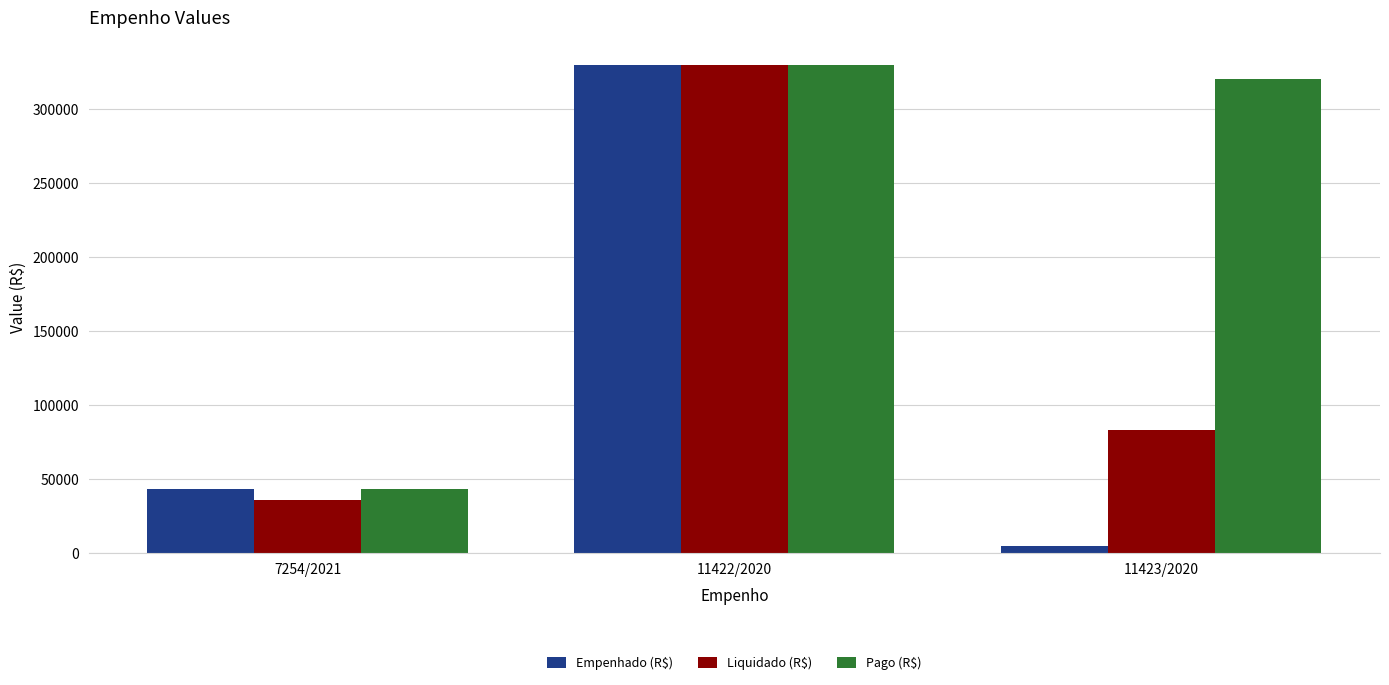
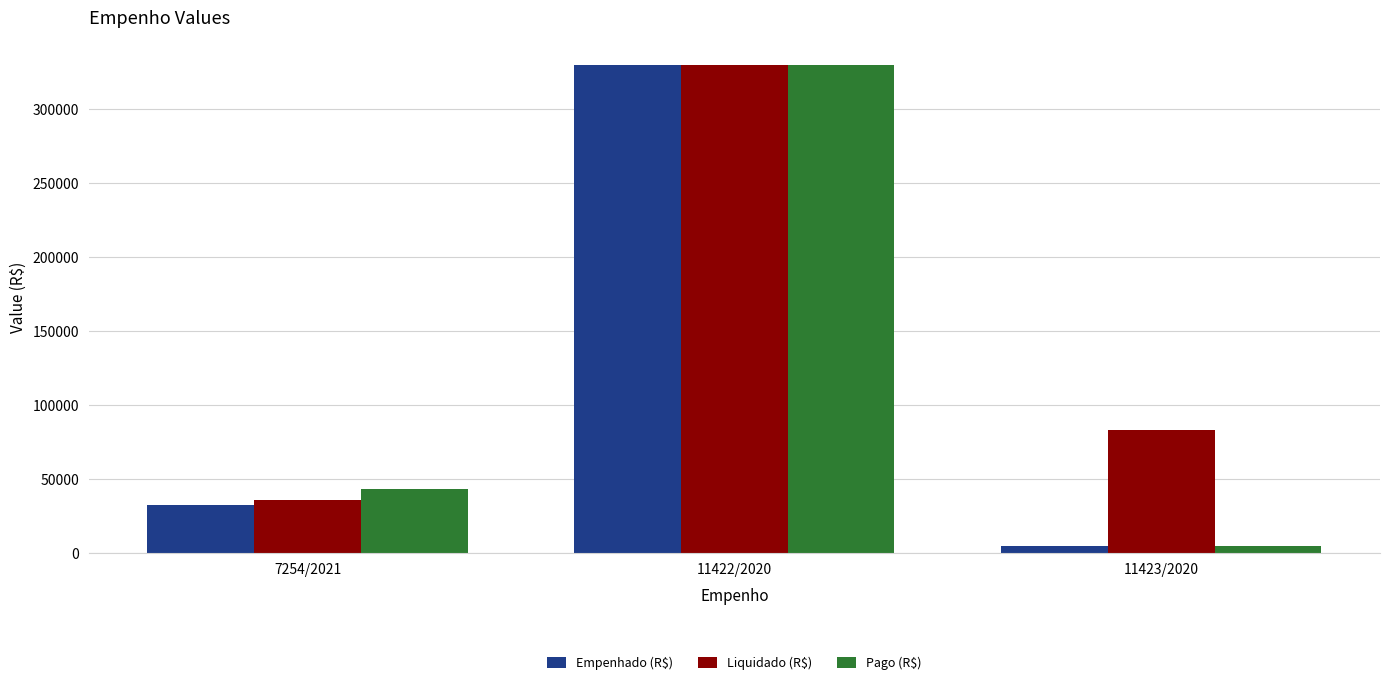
Empenhado (R$), 7254/2021: 43000 -> 33000
Pago (R$), 11423/2020: 321000 -> 5000
